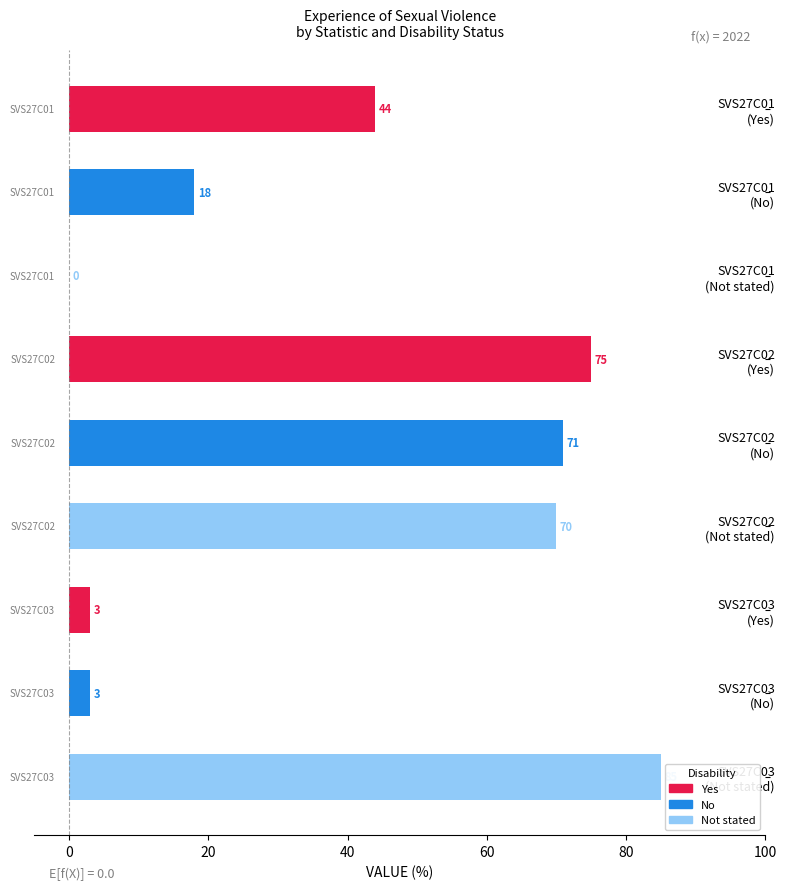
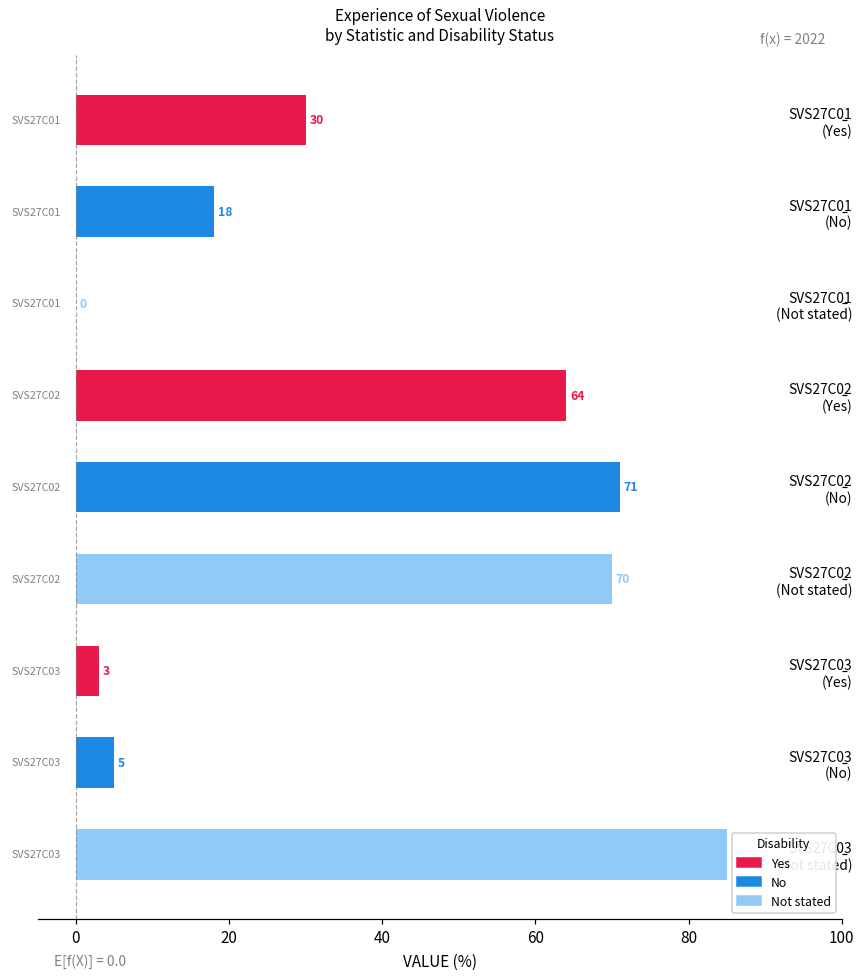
SVS27C01 (Yes): 44 -> 30
SVS27C02 (Yes): 75 -> 64
SVS27C03 (No): 3 -> 5
